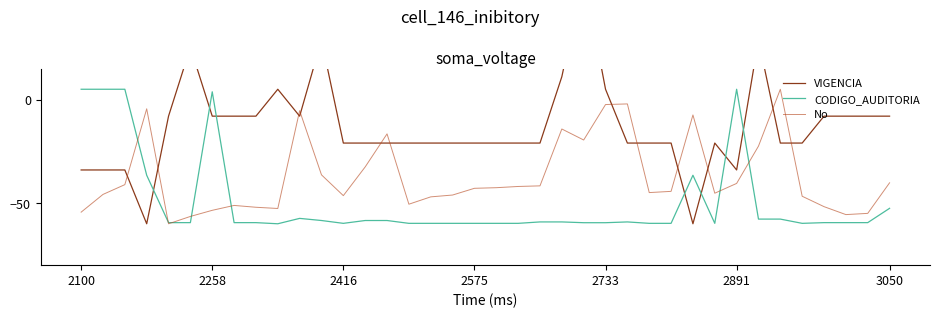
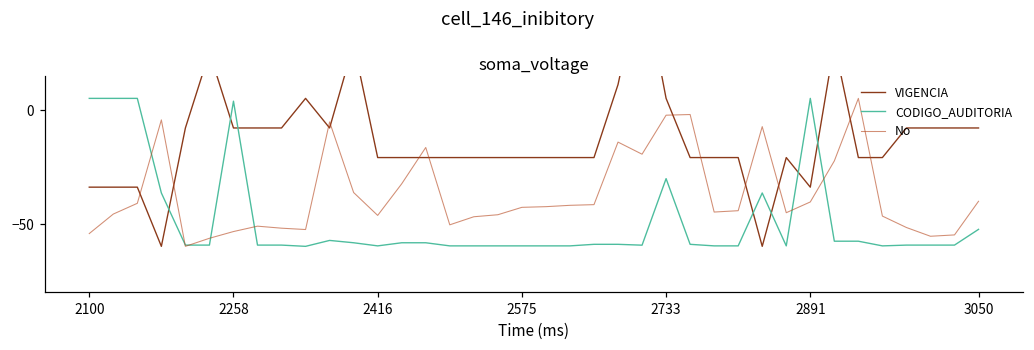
CODIGO_AUDITORIA, 2733: -59 -> -30
